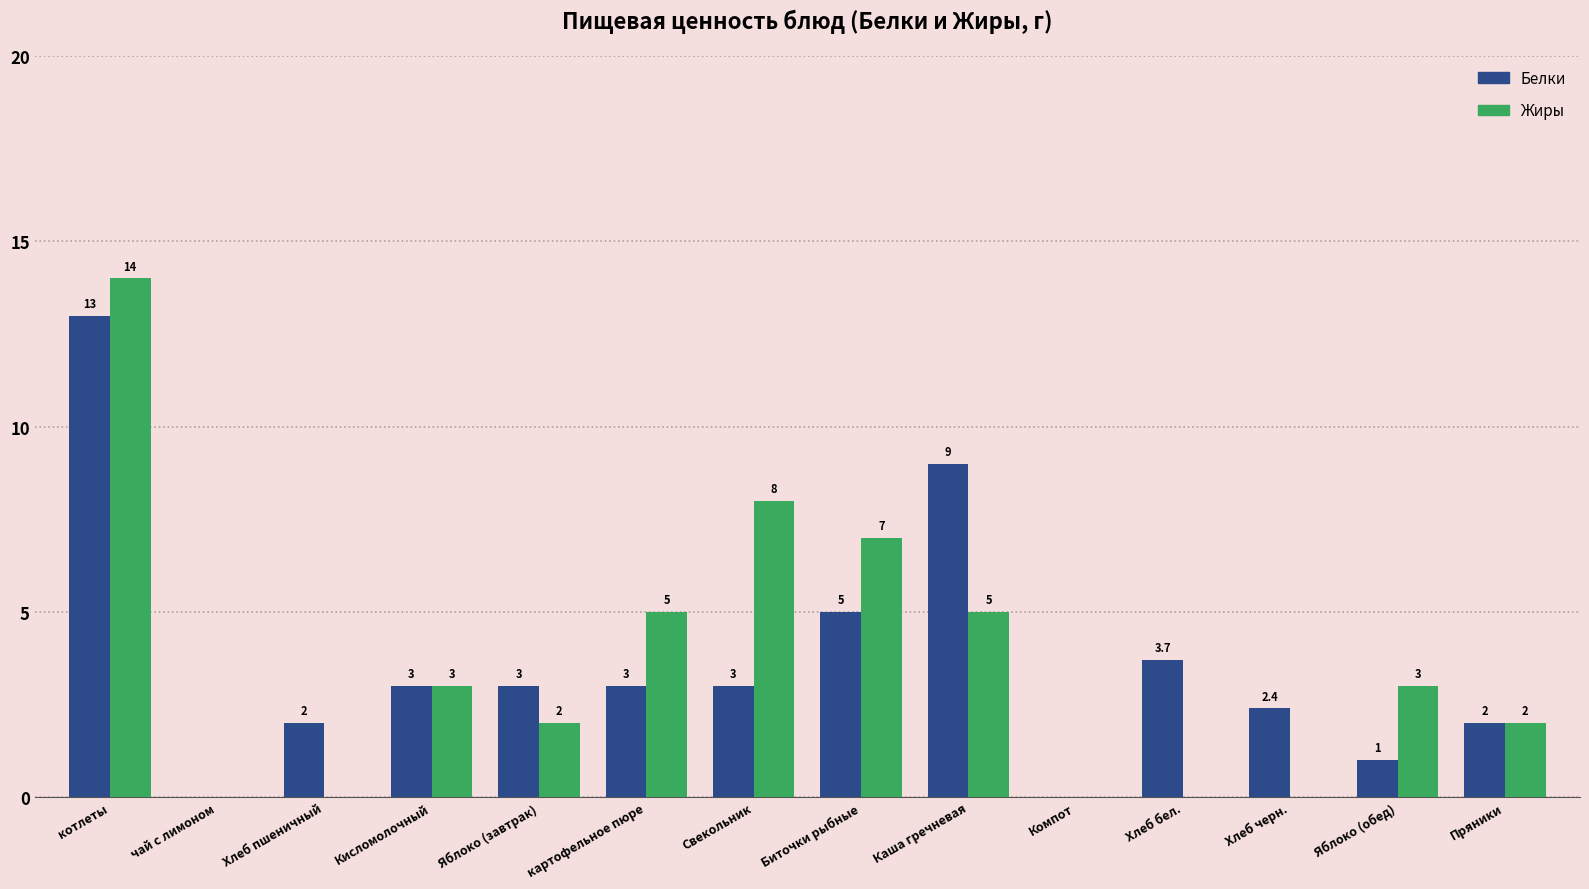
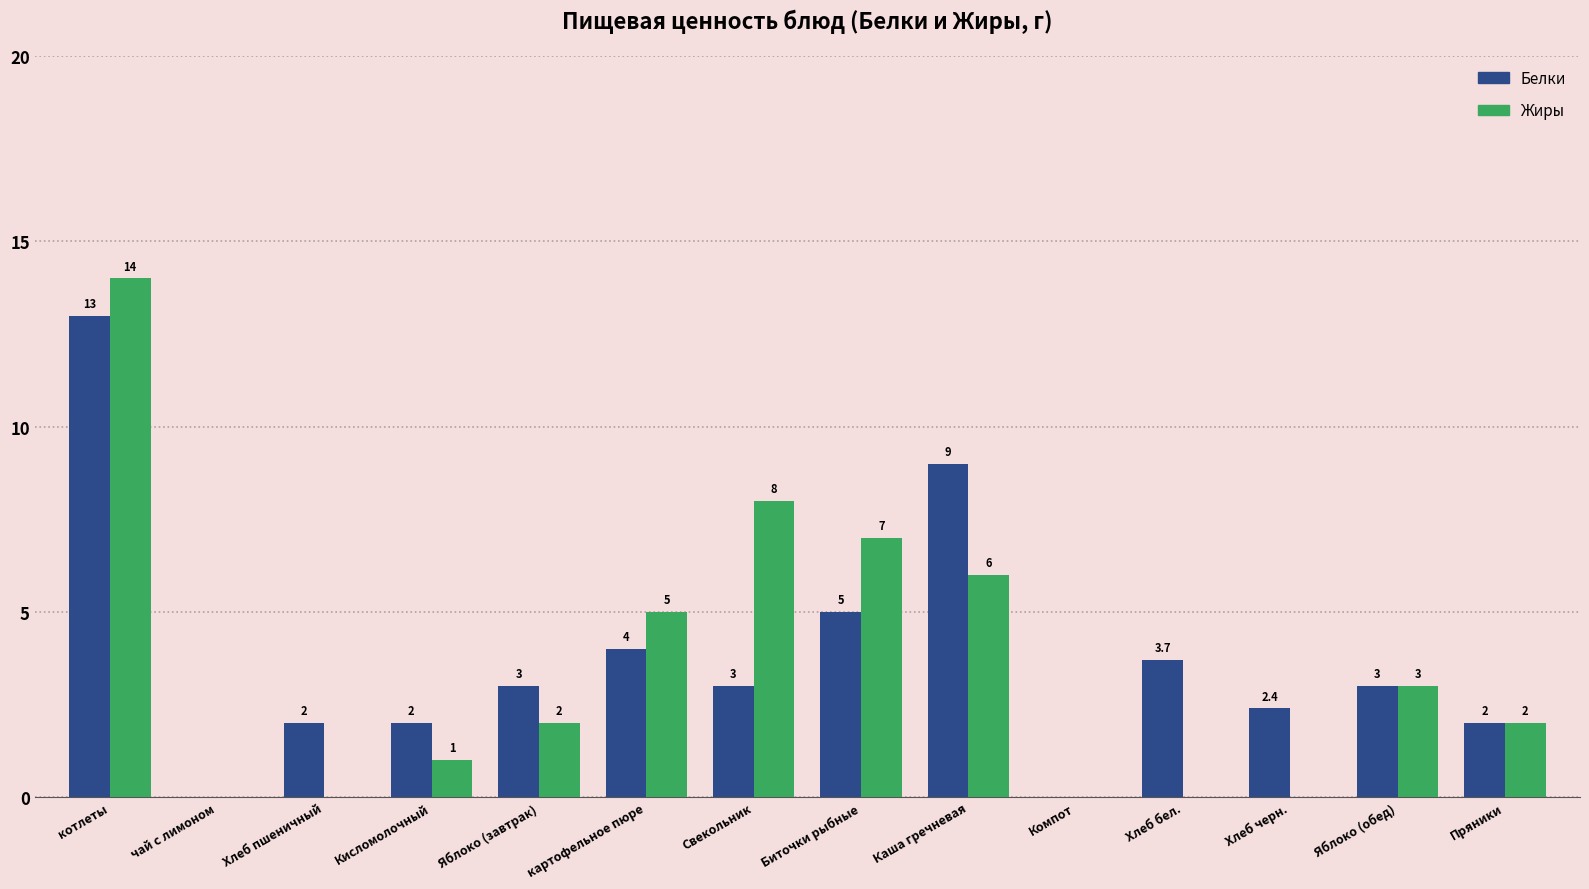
Белки, Кисломолочный: 3 -> 2
Жиры, Кисломолочный: 3 -> 1
Белки, картофельное пюре: 3 -> 4
Жиры, Каша гречневая: 5 -> 6
Белки, Яблоко (обед): 1 -> 3
